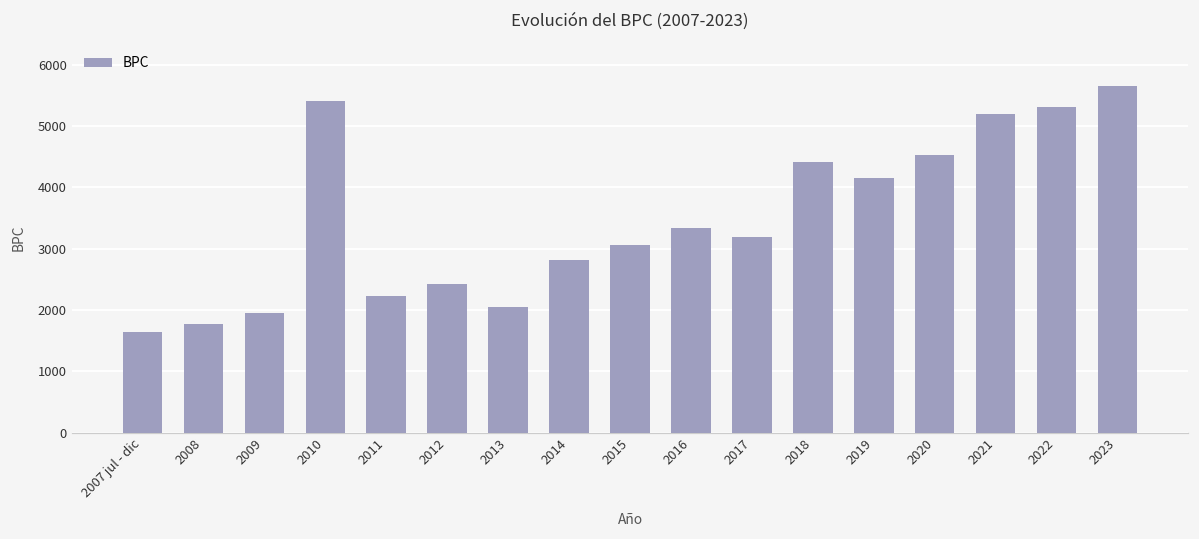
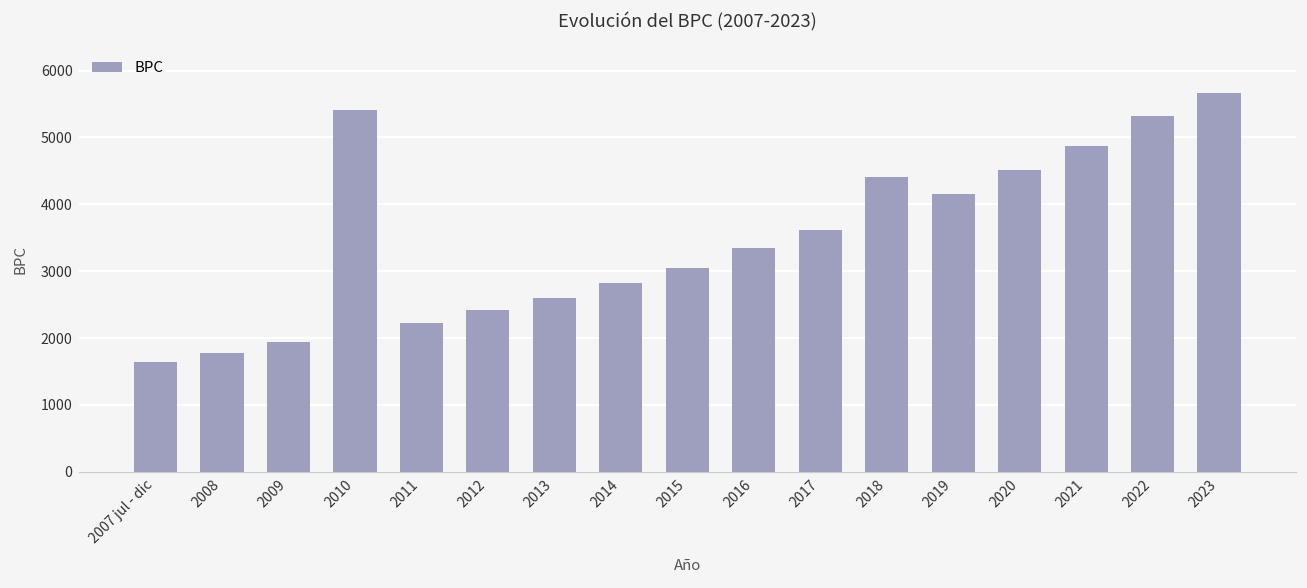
2013: 2100 -> 2600
2017: 3200 -> 3600
2021: 5200 -> 4900
